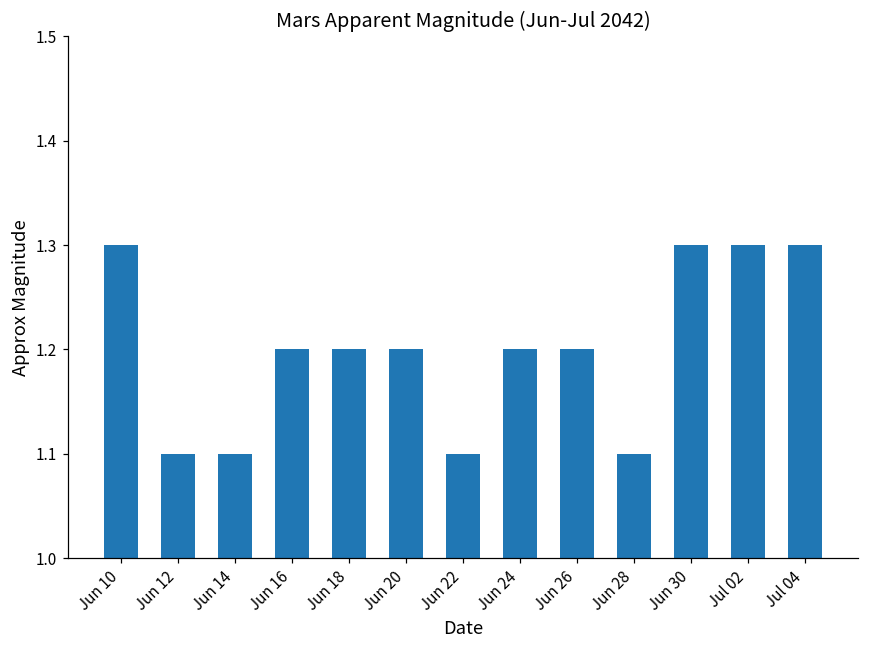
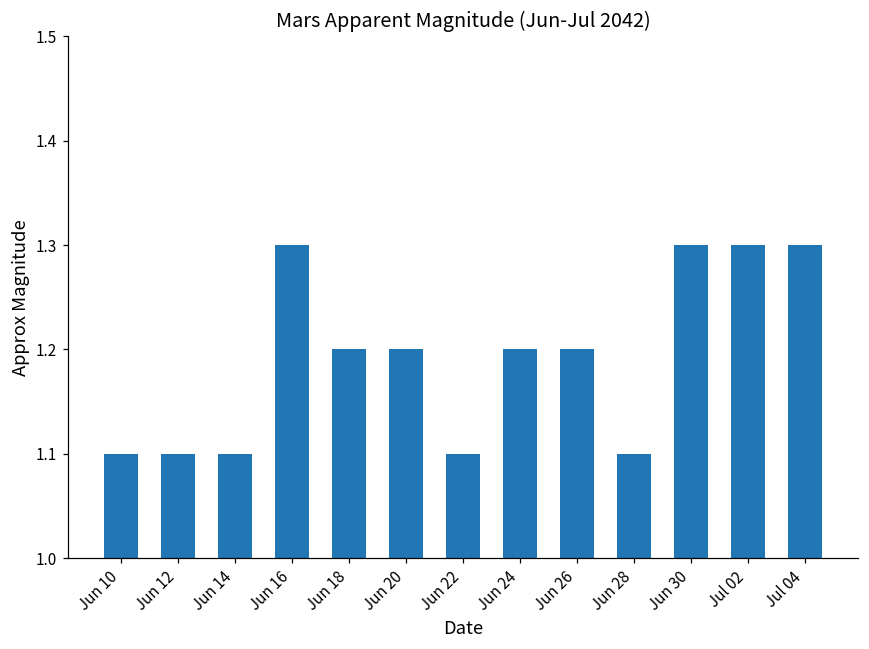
Jun 10: 1.3 -> 1.1
Jun 16: 1.2 -> 1.3
